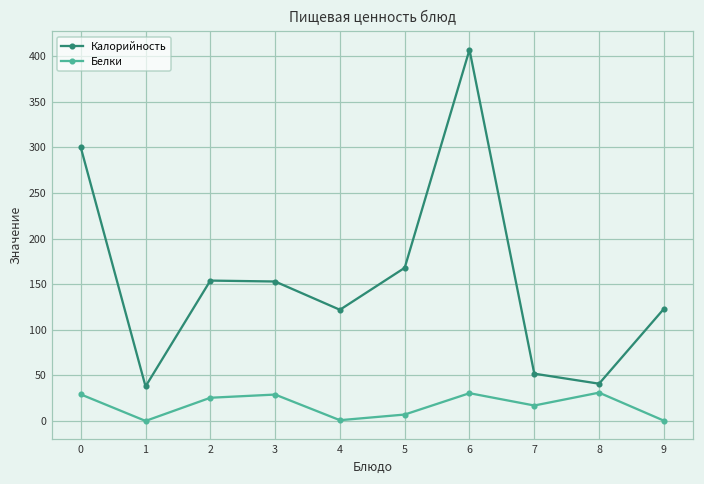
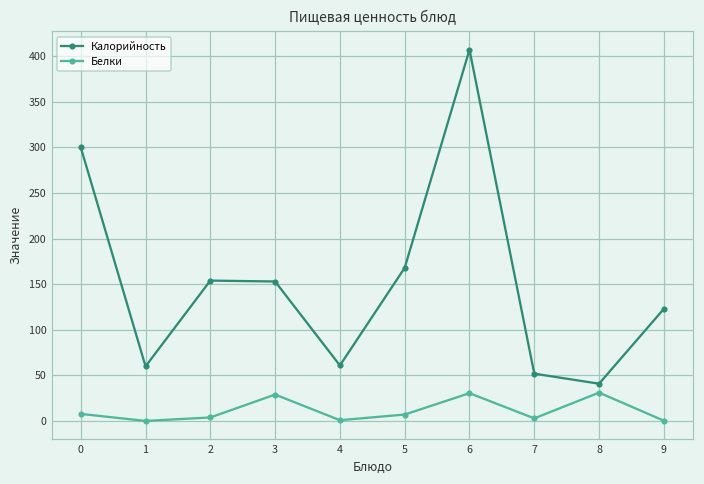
Белки, 0: 30 -> 10
Калорийность, 1: 40 -> 60
Белки, 2: 30 -> 0
Калорийность, 4: 120 -> 60
Белки, 7: 20 -> 0
